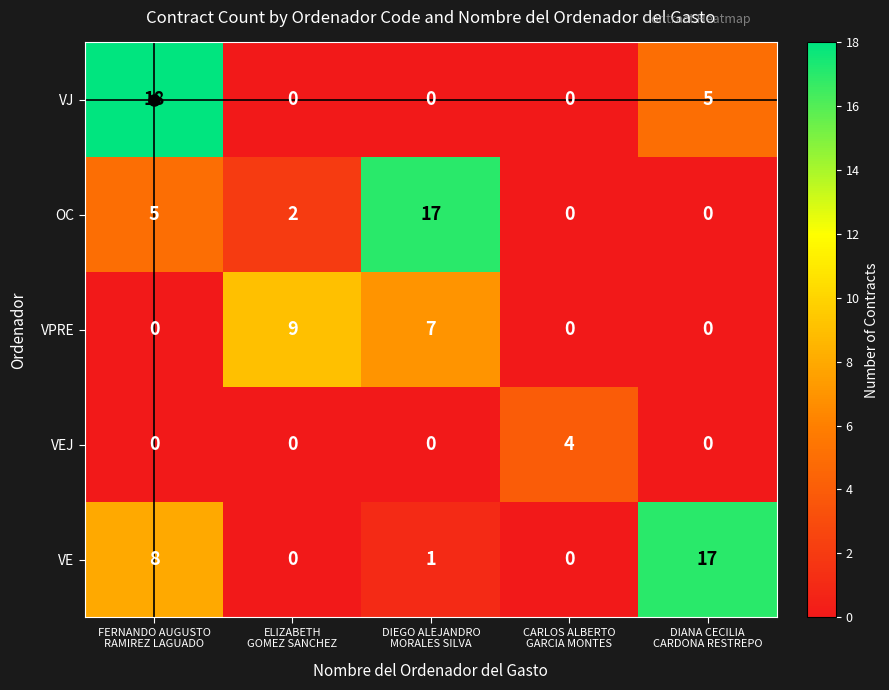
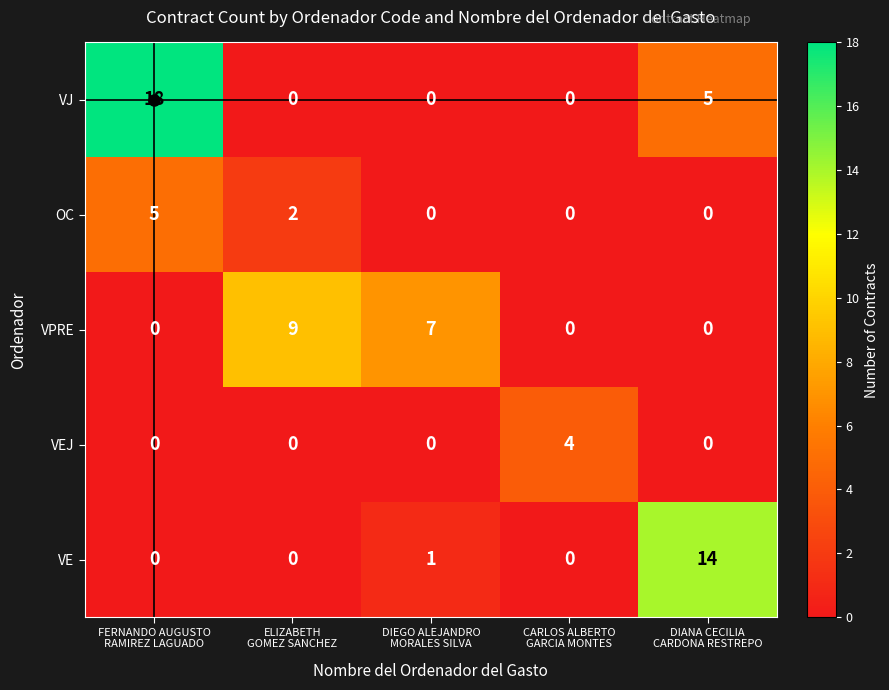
OC, DIEGO ALEJANDRO MORALES SILVA: 17 -> 0
VE, FERNANDO AUGUSTO RAMIREZ LAGUADO: 8 -> 0
VE, DIANA CECILIA CARDONA RESTREPO: 17 -> 14
